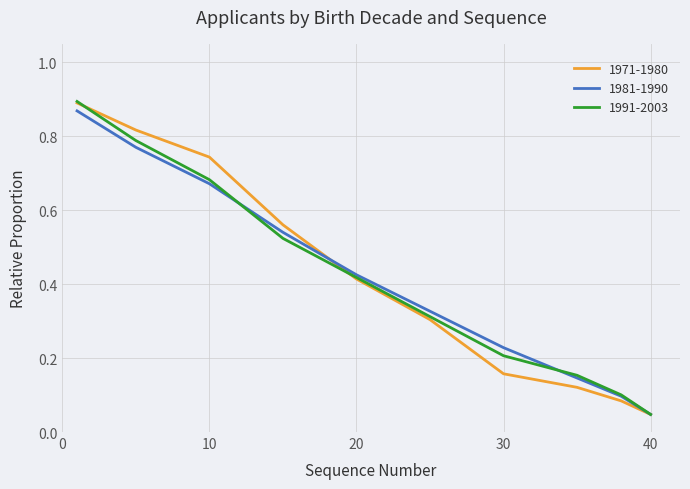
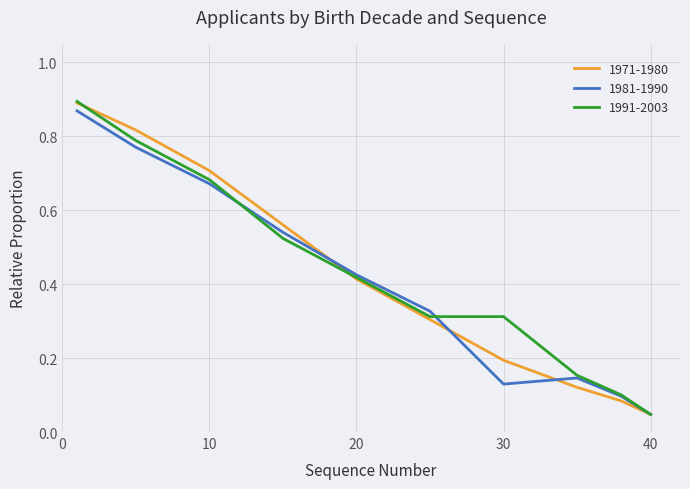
1971-1980, 10: 0.74 -> 0.71
1971-1980, 30: 0.16 -> 0.19
1981-1990, 30: 0.23 -> 0.13
1991-2003, 30: 0.21 -> 0.31
